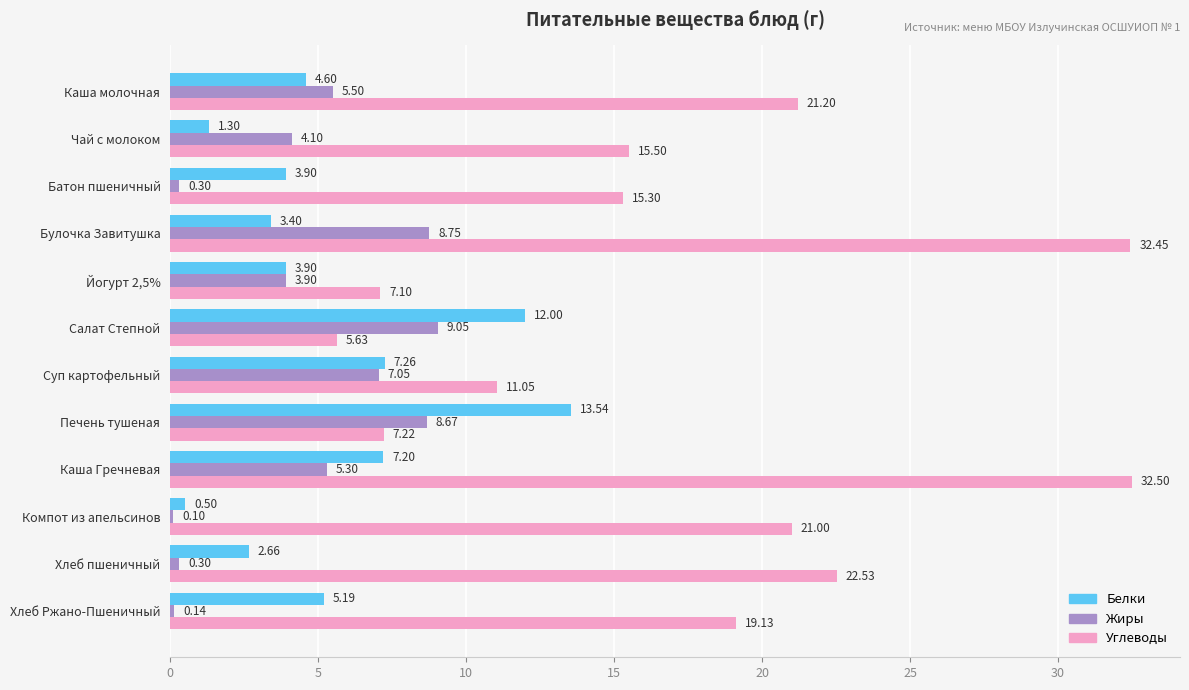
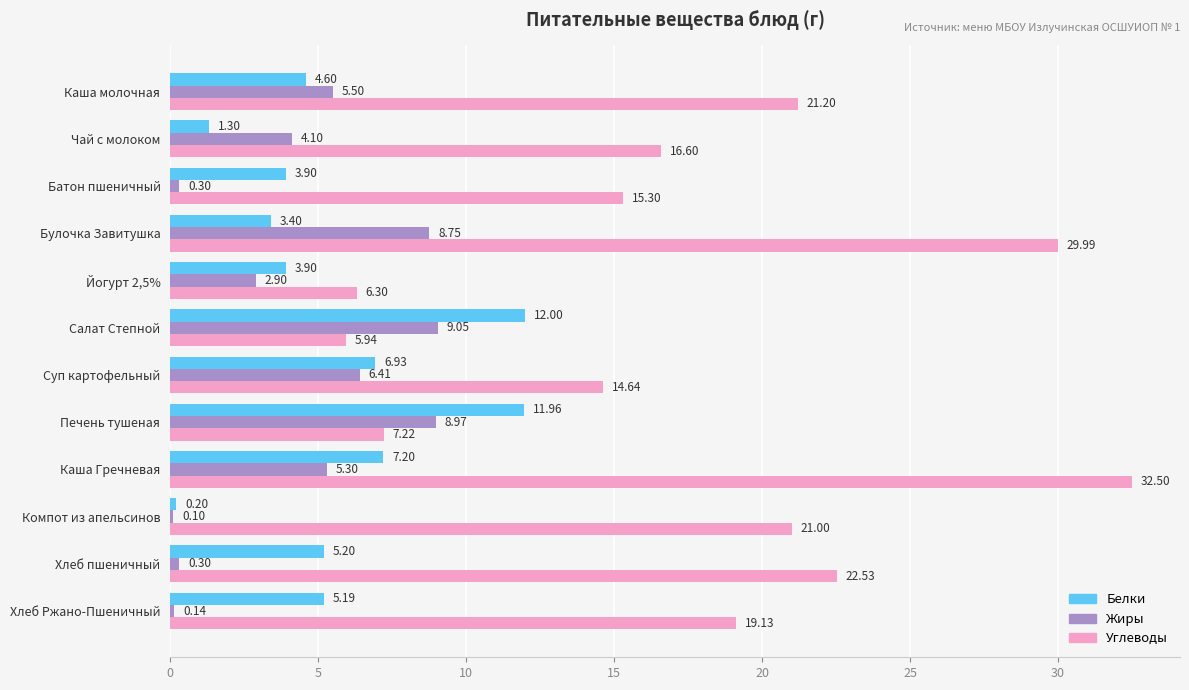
Углеводы, Чай с молоком: 15.50 -> 16.60
Углеводы, Булочка Завитушка: 32.45 -> 29.99
Жиры, Йогурт 2,5%: 3.90 -> 2.90
Углеводы, Йогурт 2,5%: 7.10 -> 6.30
Углеводы, Салат Степной: 5.63 -> 5.94
Белки, Суп картофельный: 7.26 -> 6.93
Жиры, Суп картофельный: 7.05 -> 6.41
Углеводы, Суп картофельный: 11.05 -> 14.64
Белки, Печень тушеная: 13.54 -> 11.96
Жиры, Печень тушеная: 8.67 -> 8.97
Белки, Компот из апельсинов: 0.50 -> 0.20
Белки, Хлеб пшеничный: 2.66 -> 5.20
